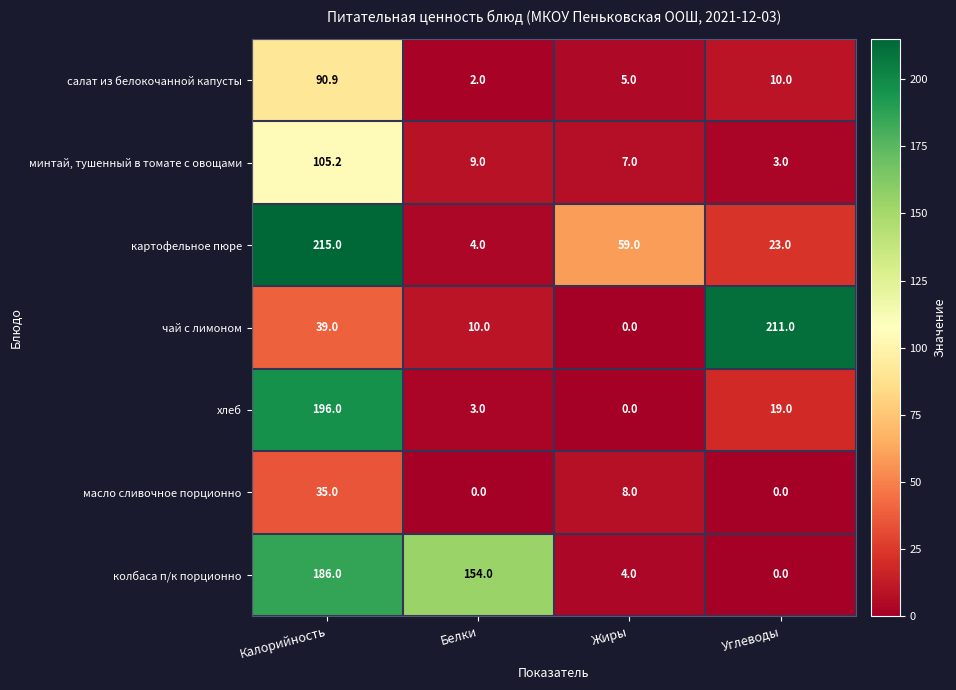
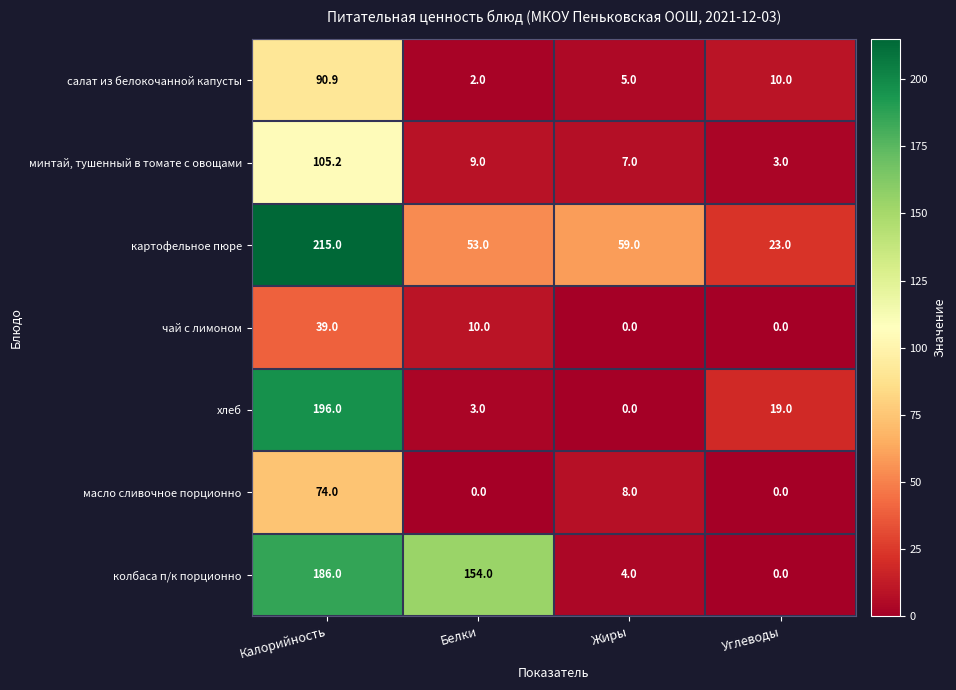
картофельное пюре, Белки: 4.0 -> 53.0
чай с лимоном, Углеводы: 211.0 -> 0.0
масло сливочное порционно, Калорийность: 35.0 -> 74.0
